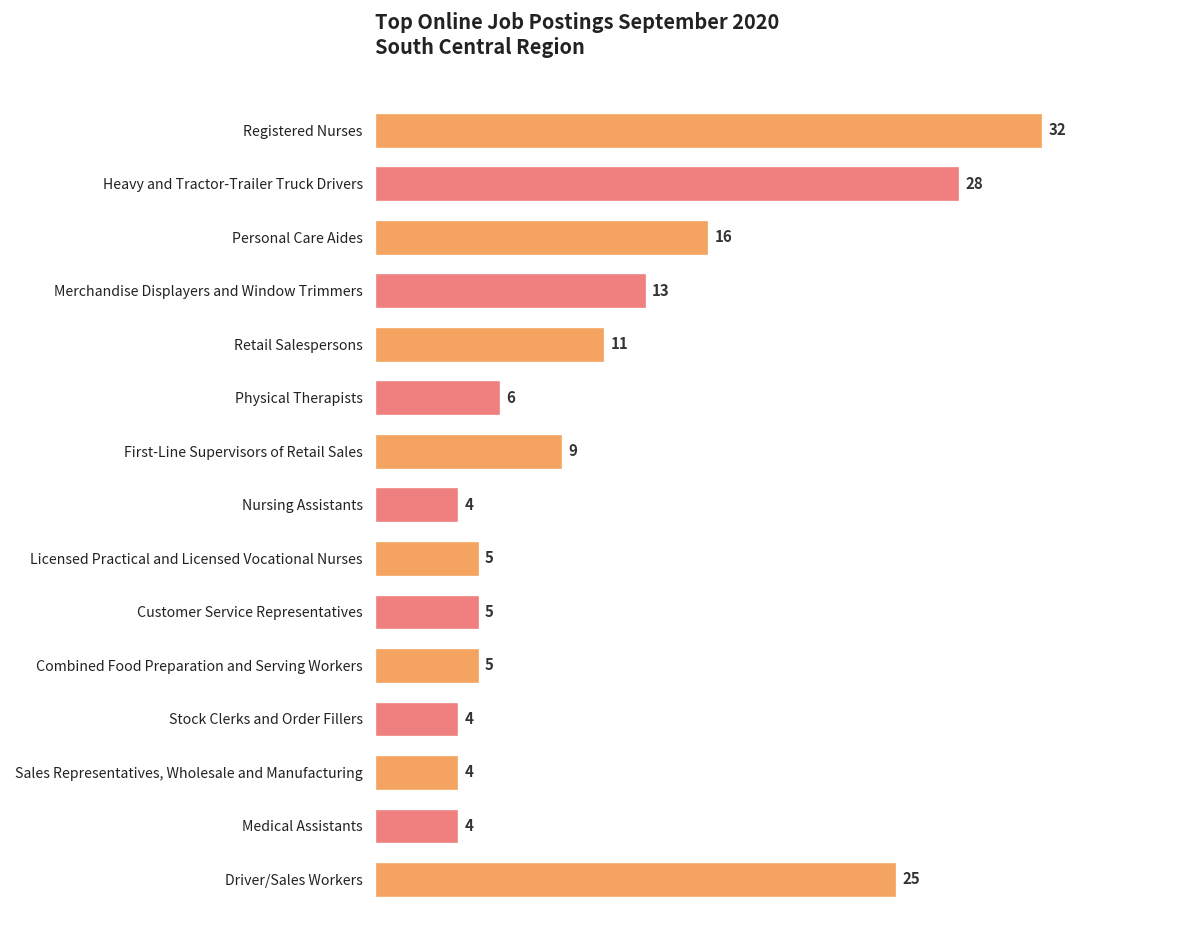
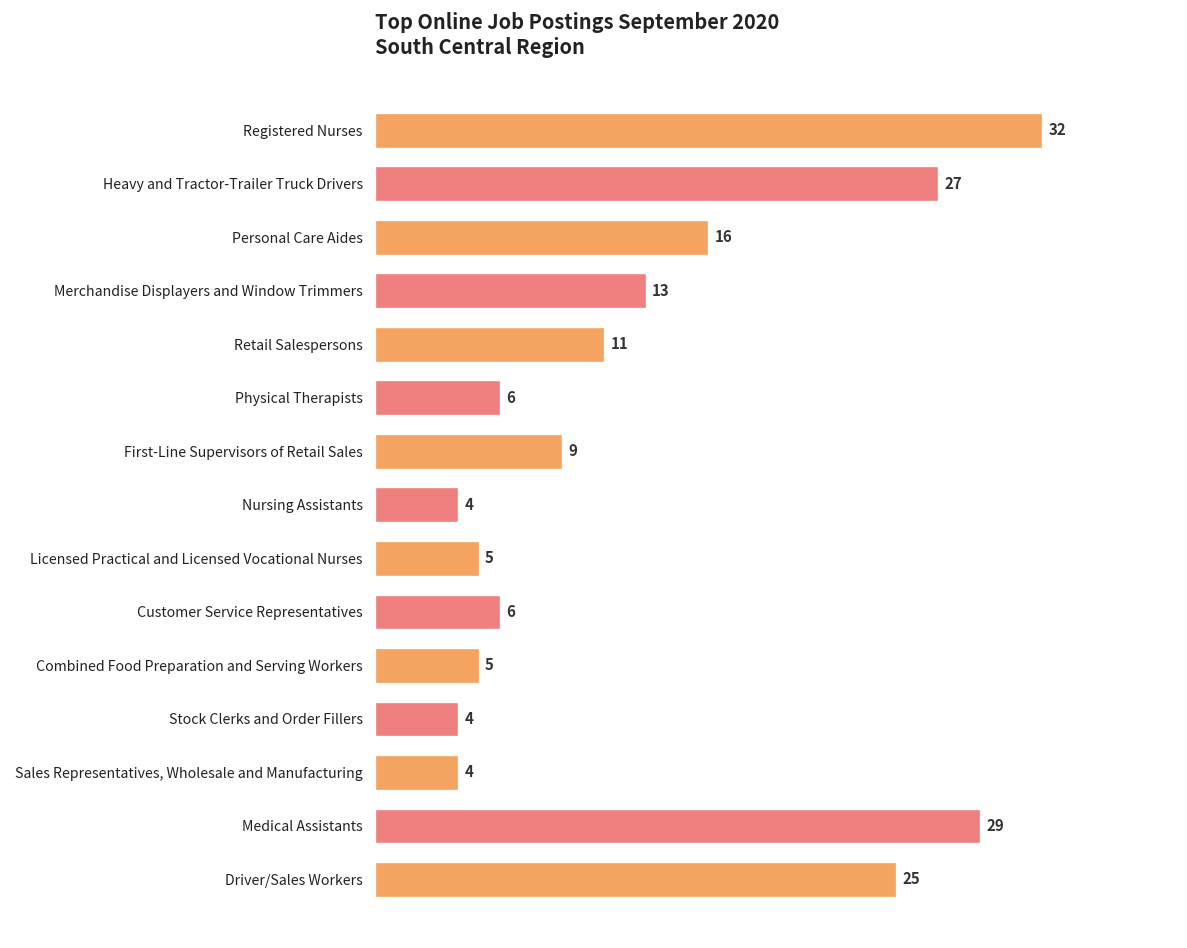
Heavy and Tractor-Trailer Truck Drivers: 28 -> 27
Customer Service Representatives: 5 -> 6
Medical Assistants: 4 -> 29
